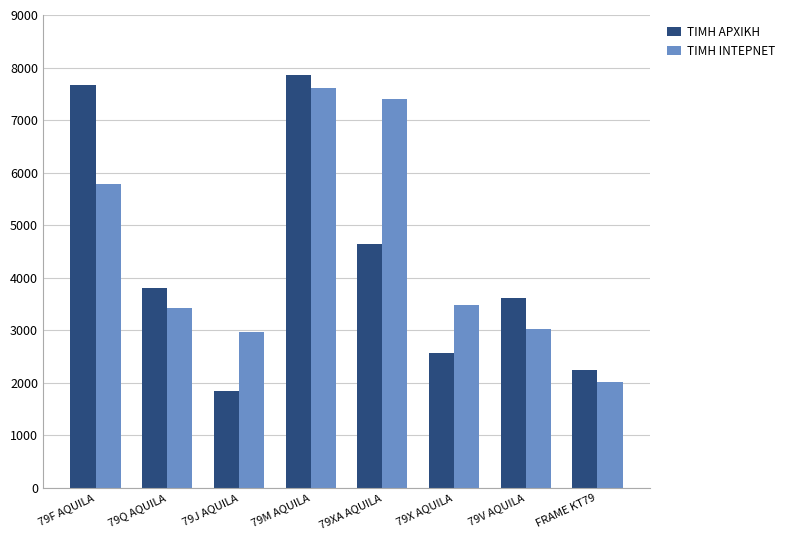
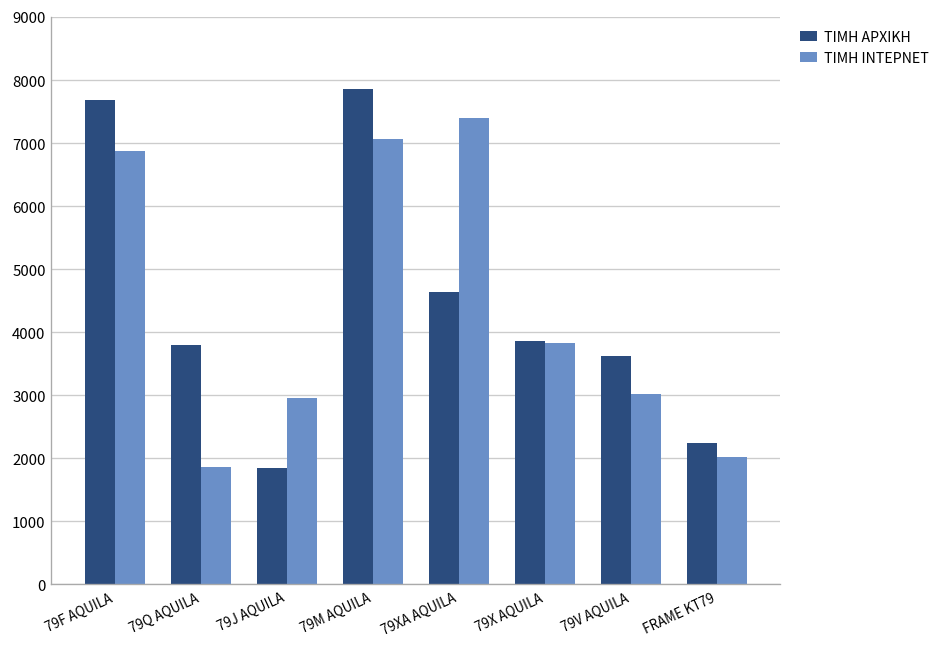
ΤΙΜΗ ΙΝΤΕΡΝΕΤ, 79F AQUILA: 5800 -> 6900
ΤΙΜΗ ΙΝΤΕΡΝΕΤ, 79Q AQUILA: 3400 -> 1900
ΤΙΜΗ ΙΝΤΕΡΝΕΤ, 79M AQUILA: 7600 -> 7100
ΤΙΜΗ ΑΡΧΙΚΗ, 79X AQUILA: 2600 -> 3900
ΤΙΜΗ ΙΝΤΕΡΝΕΤ, 79X AQUILA: 3500 -> 3800
